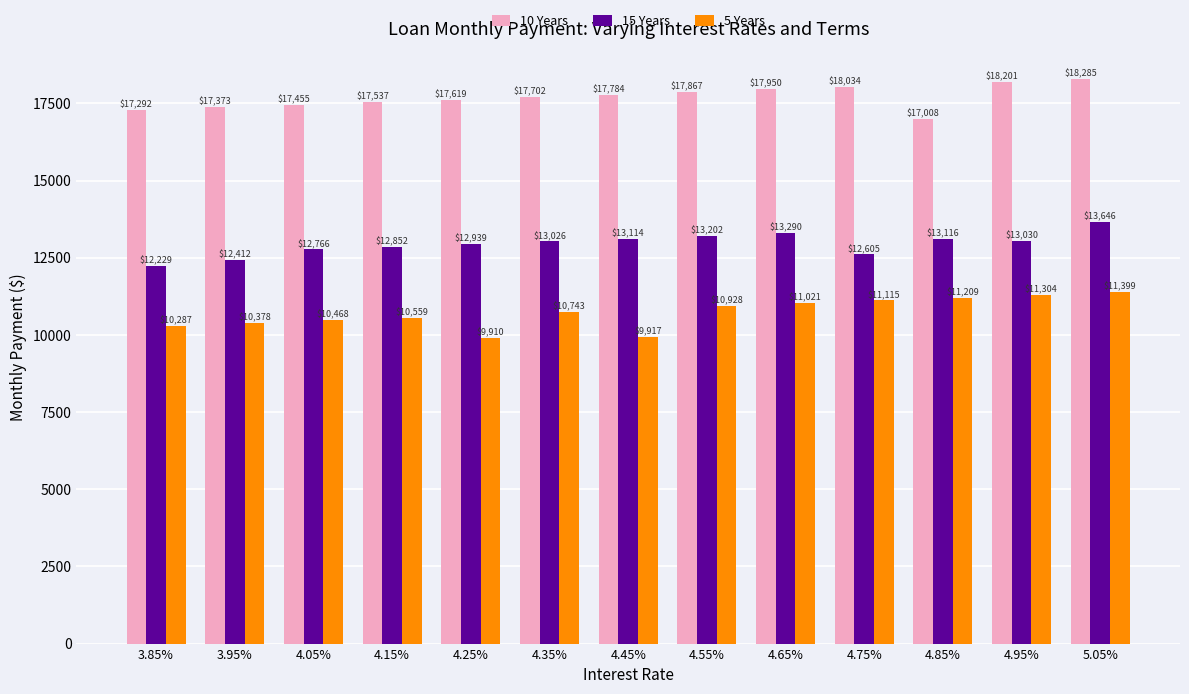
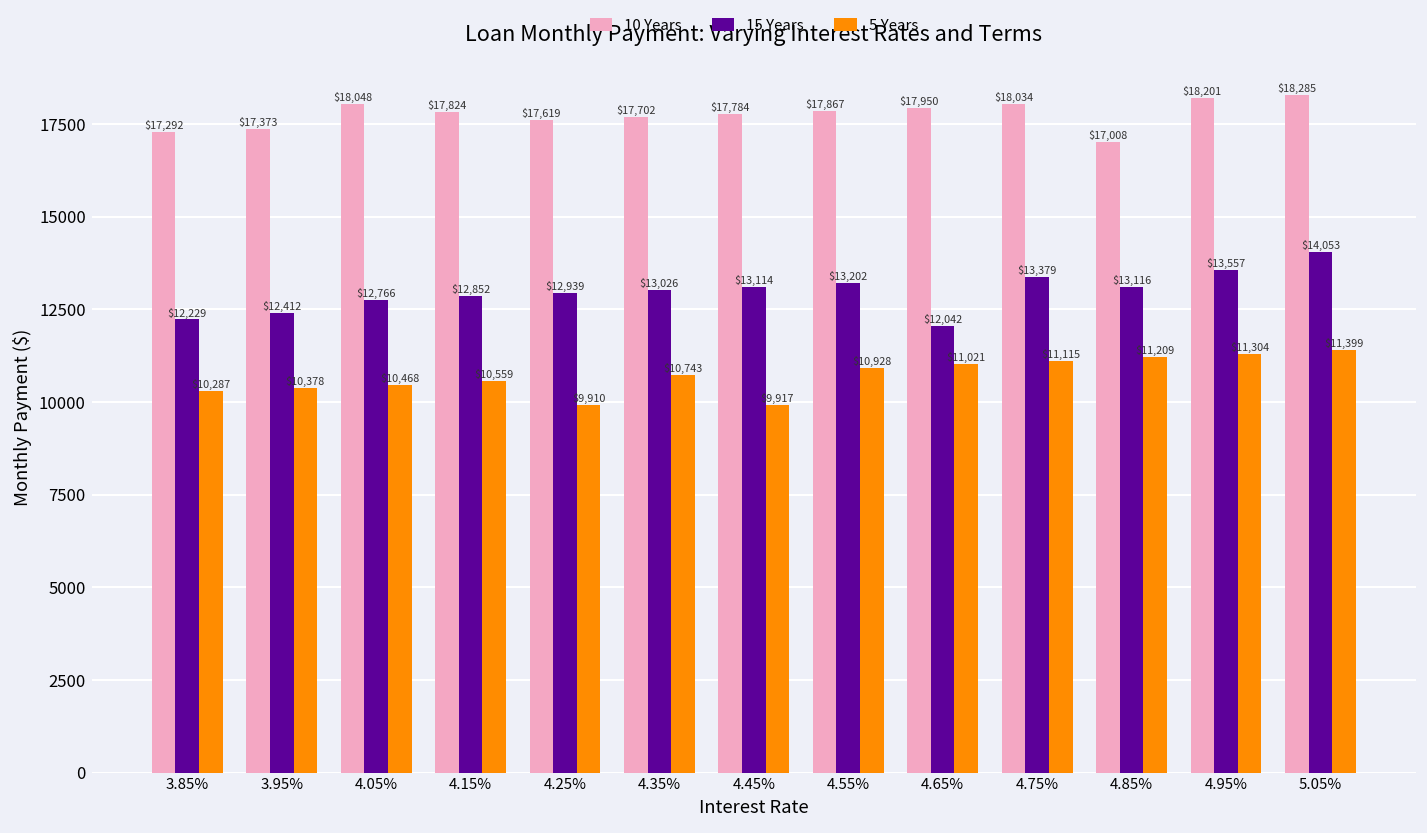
10 Years, 4.05%: $17,455 -> $18,048
10 Years, 4.15%: $17,537 -> $17,824
15 Years, 4.65%: $13,290 -> $12,042
15 Years, 4.75%: $12,605 -> $13,379
15 Years, 4.95%: $13,030 -> $13,557
15 Years, 5.05%: $13,646 -> $14,053
